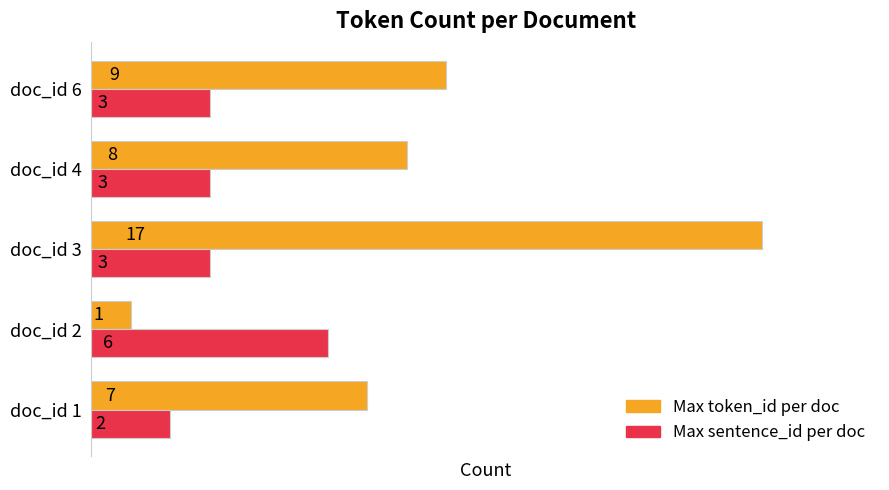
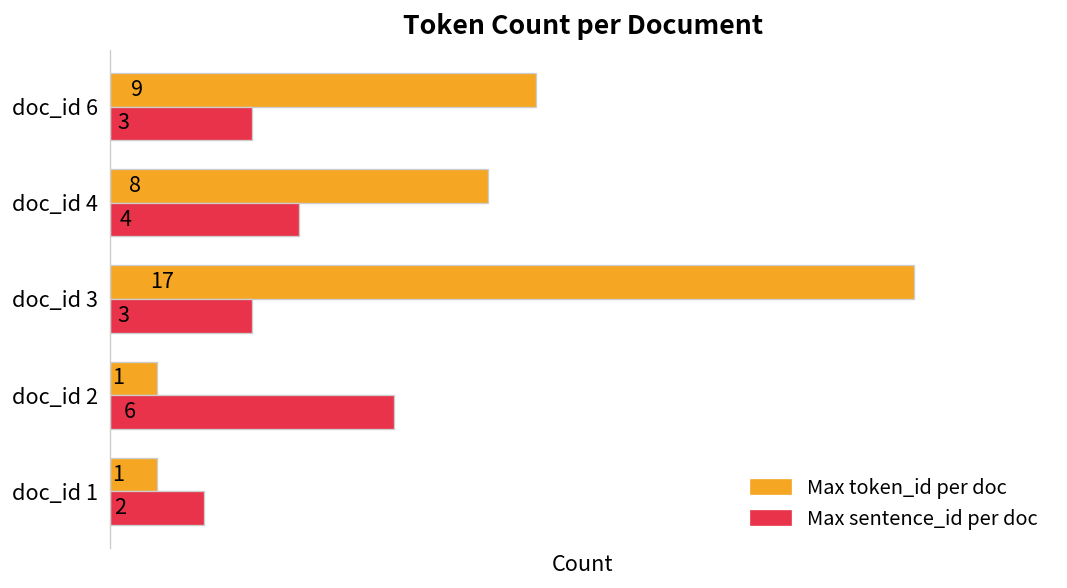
Max sentence_id per doc, doc_id 4: 3 -> 4
Max token_id per doc, doc_id 1: 7 -> 1
